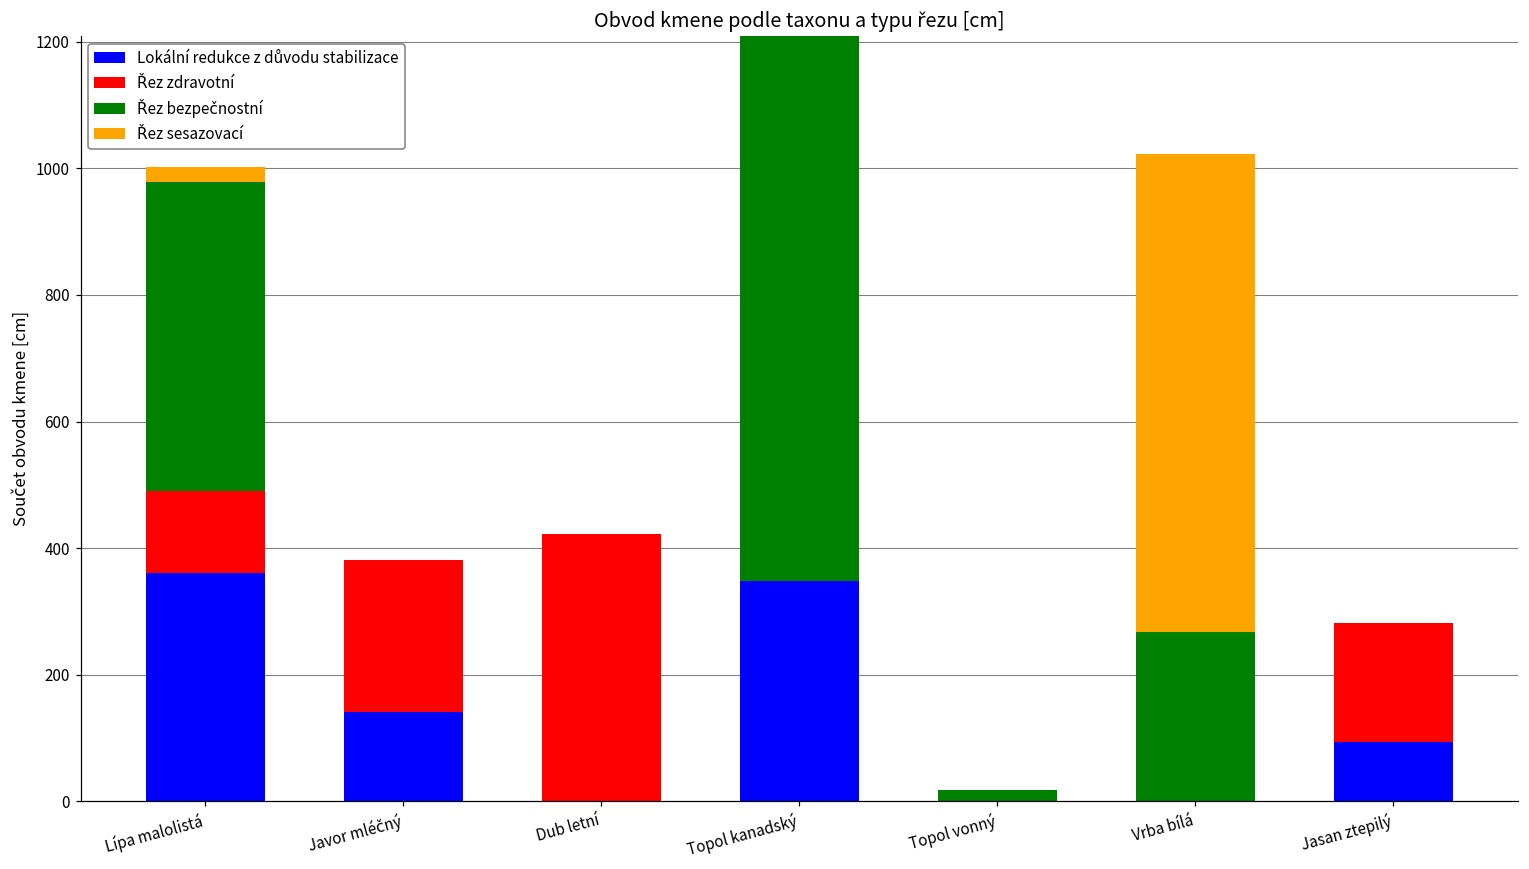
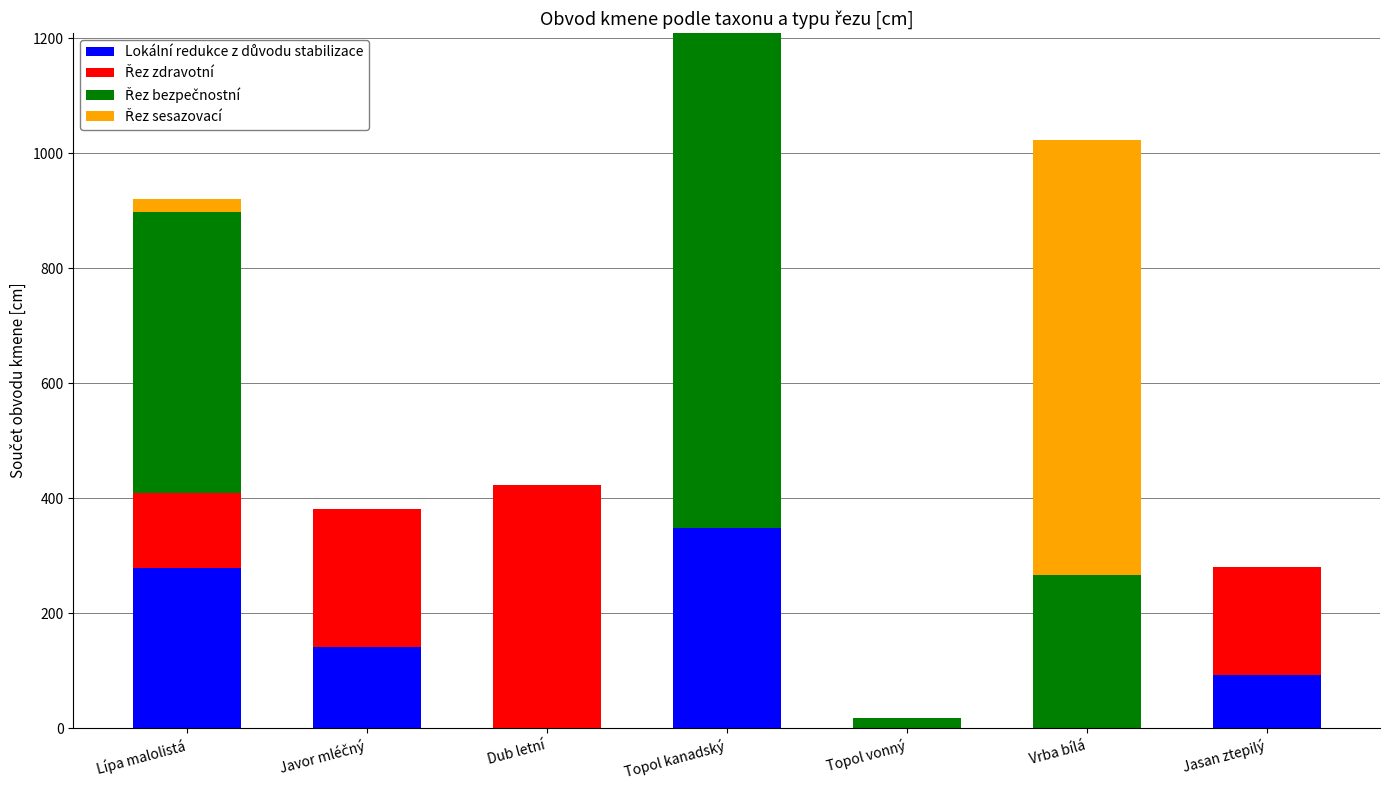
Lokální redukce z důvodu stabilizace, Lípa malolistá: 360 -> 280
